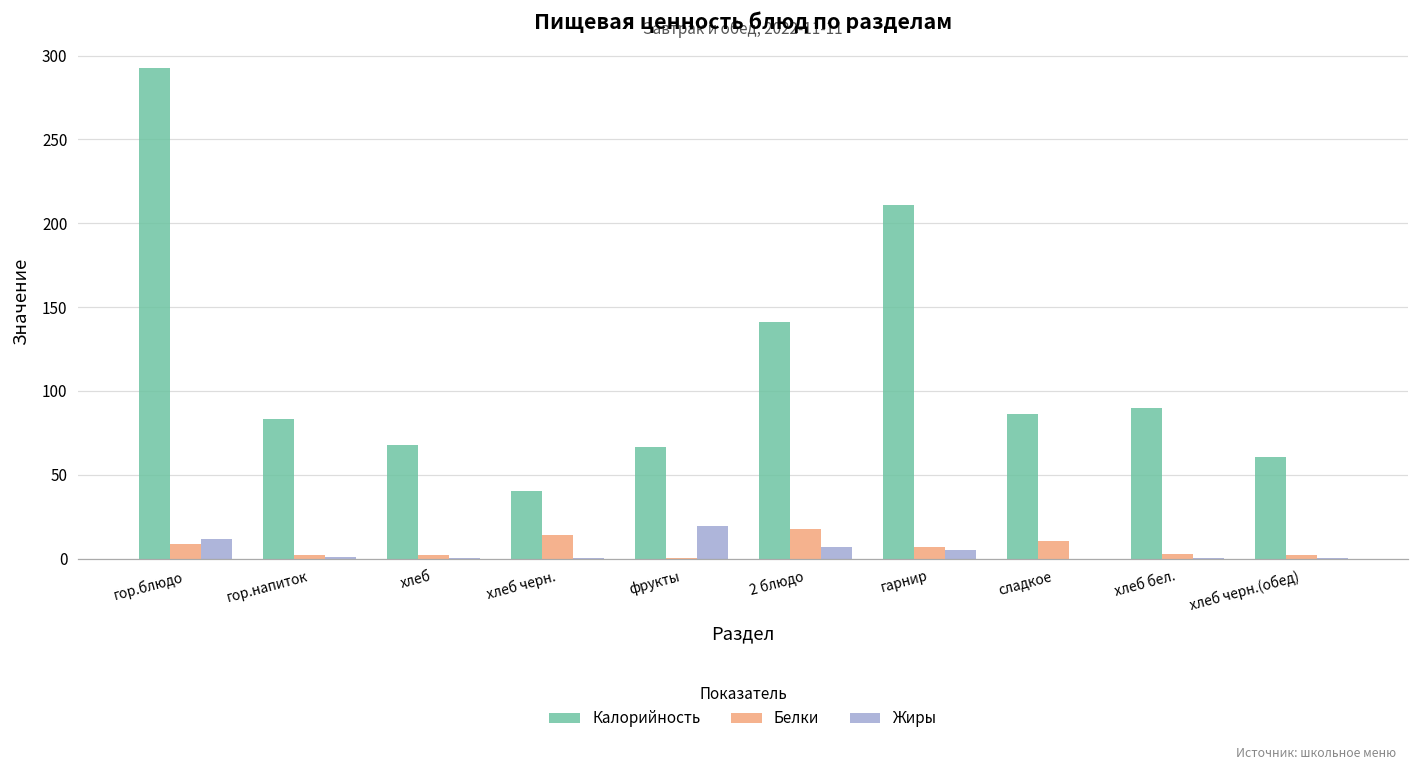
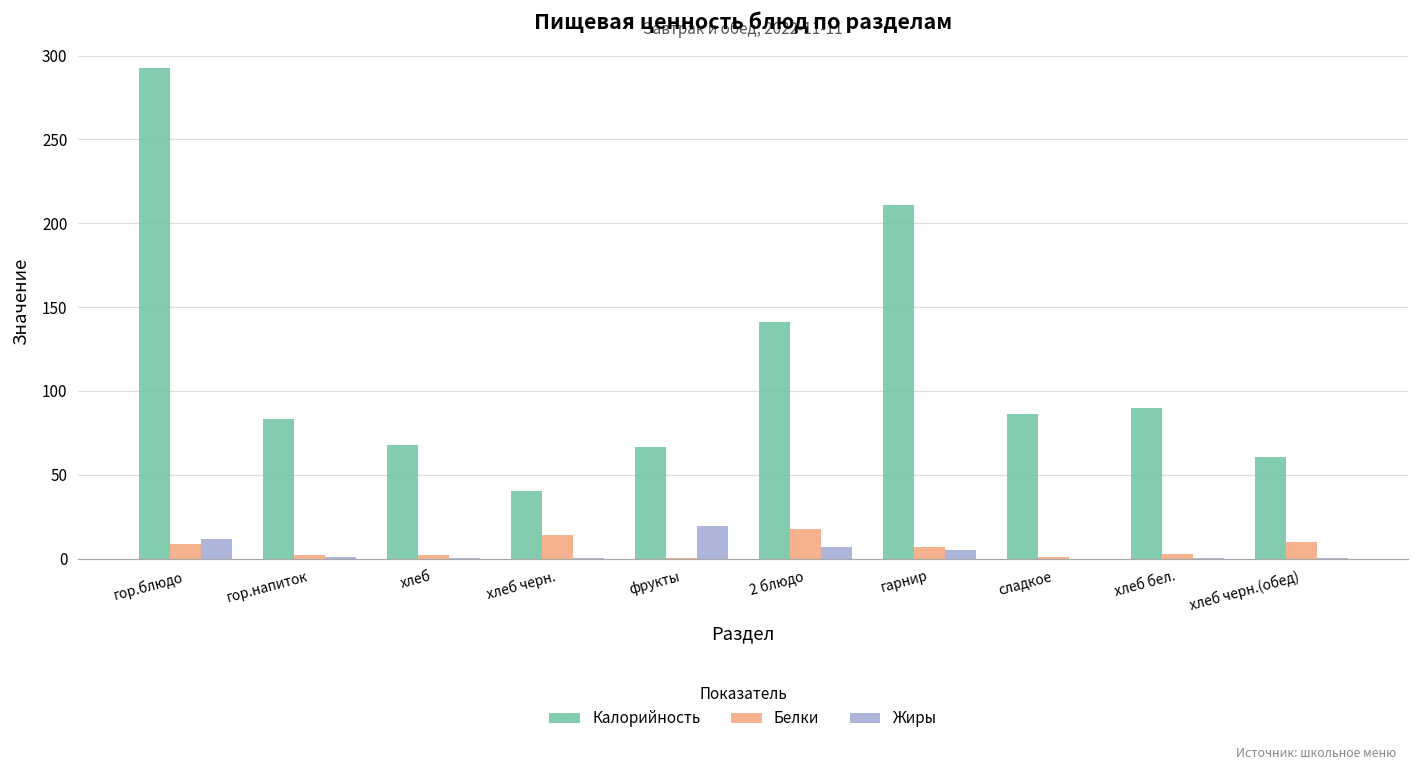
Белки, сладкое: 10 -> 1
Белки, хлеб черн.(обед): 2 -> 10
